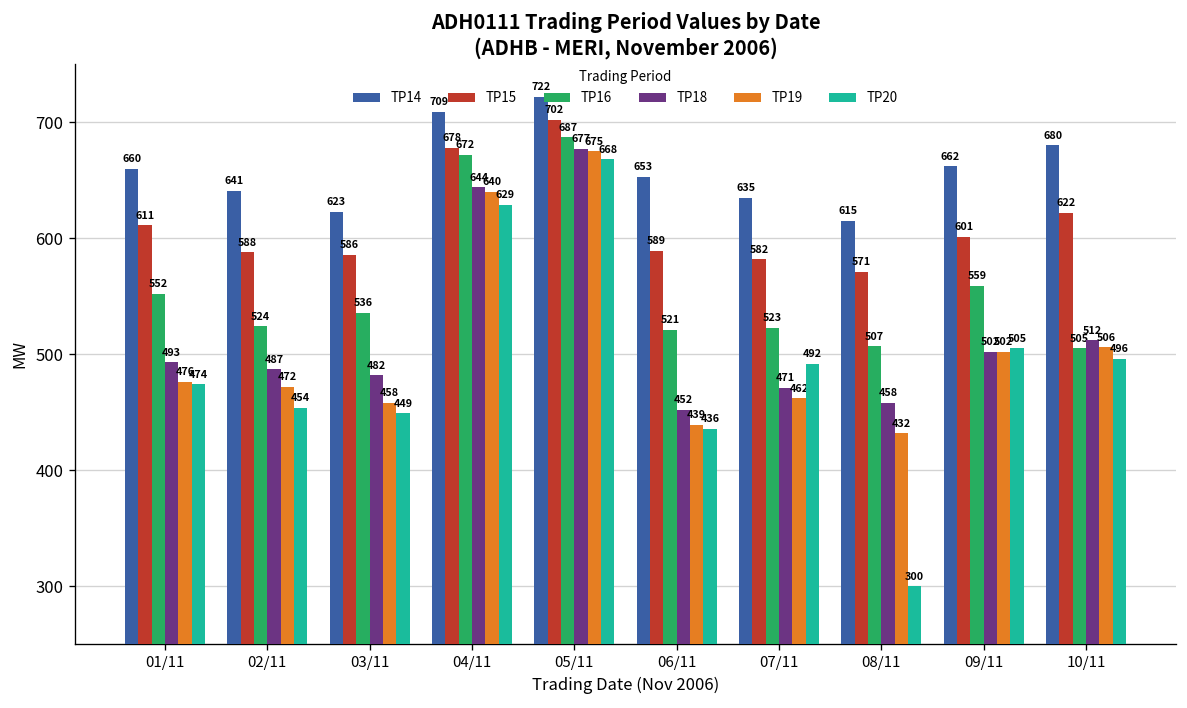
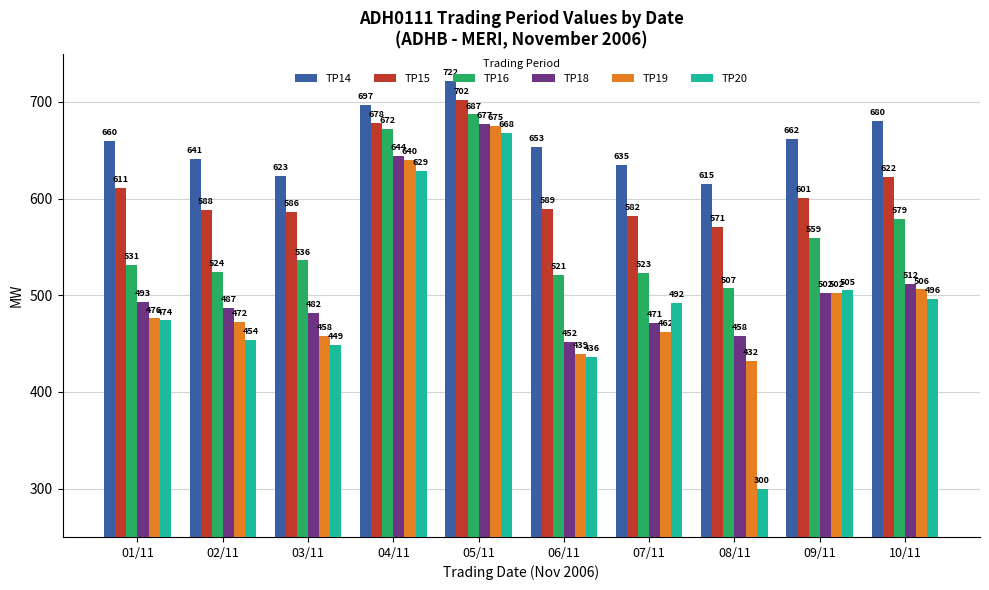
TP16, 01/11: 552 -> 531
TP14, 04/11: 709 -> 697
TP16, 10/11: 505 -> 579
